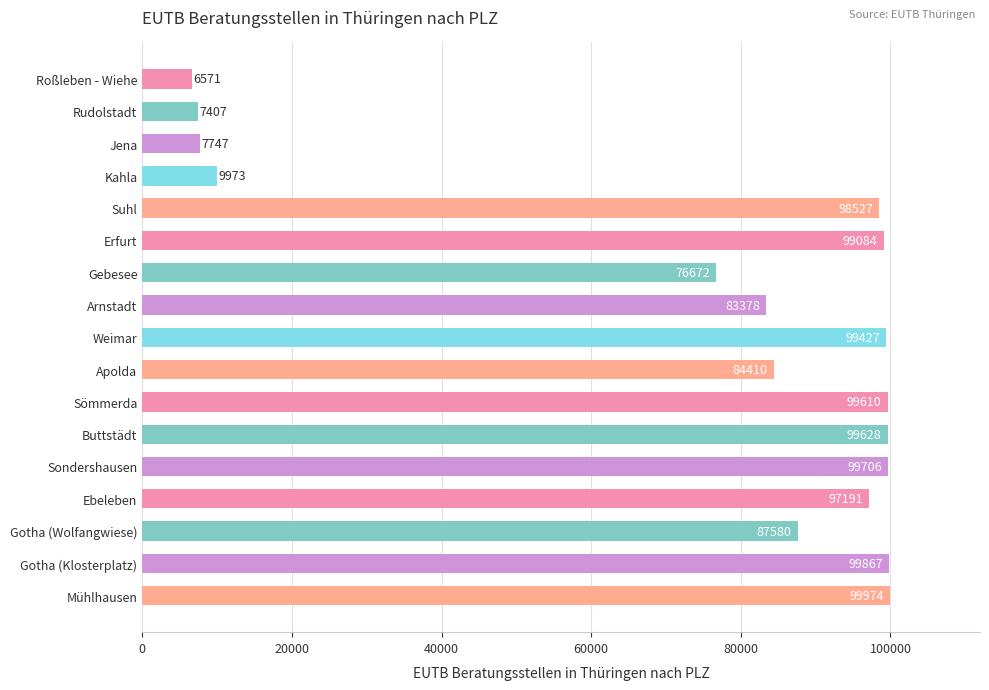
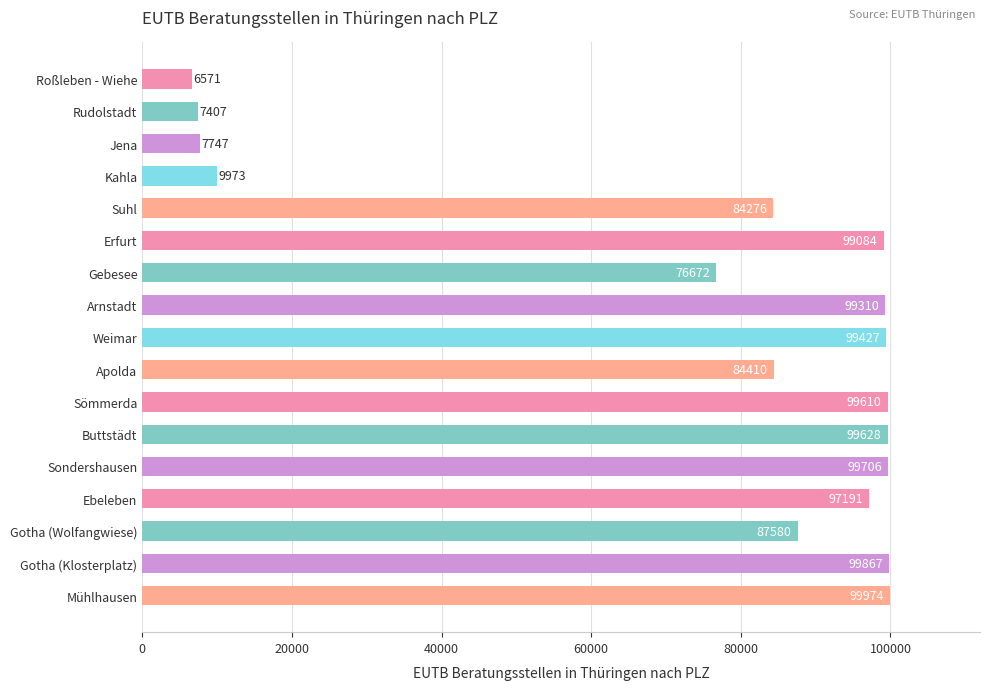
Suhl: 98527 -> 84276
Arnstadt: 83378 -> 99310
